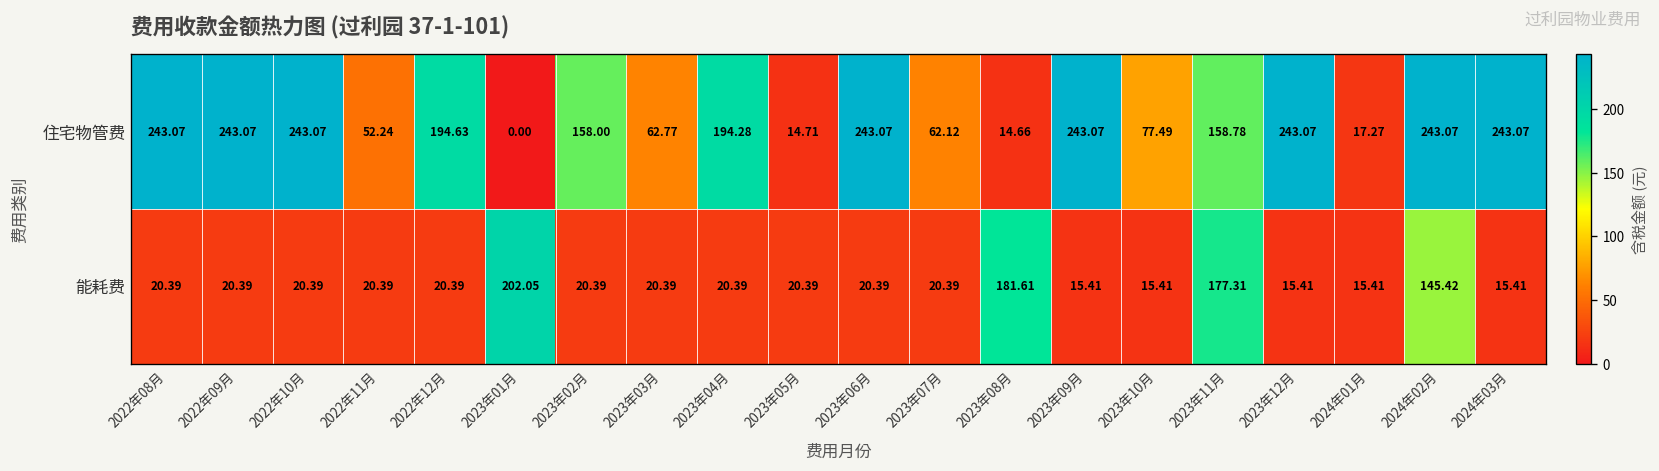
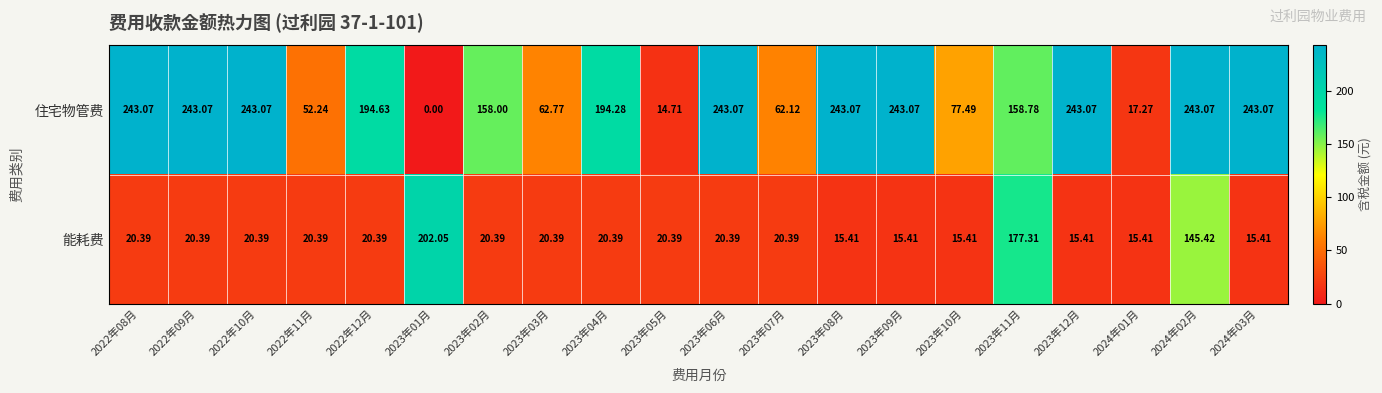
住宅物管费, 2023年08月: 14.66 -> 243.07
能耗费, 2023年08月: 181.61 -> 15.41
